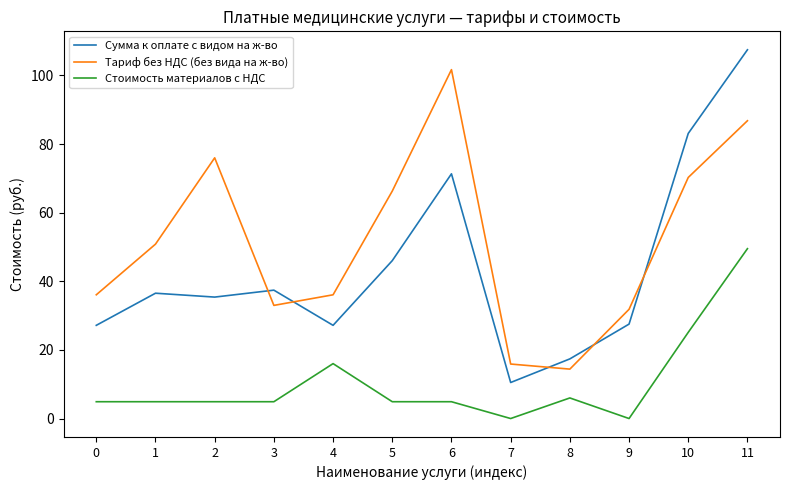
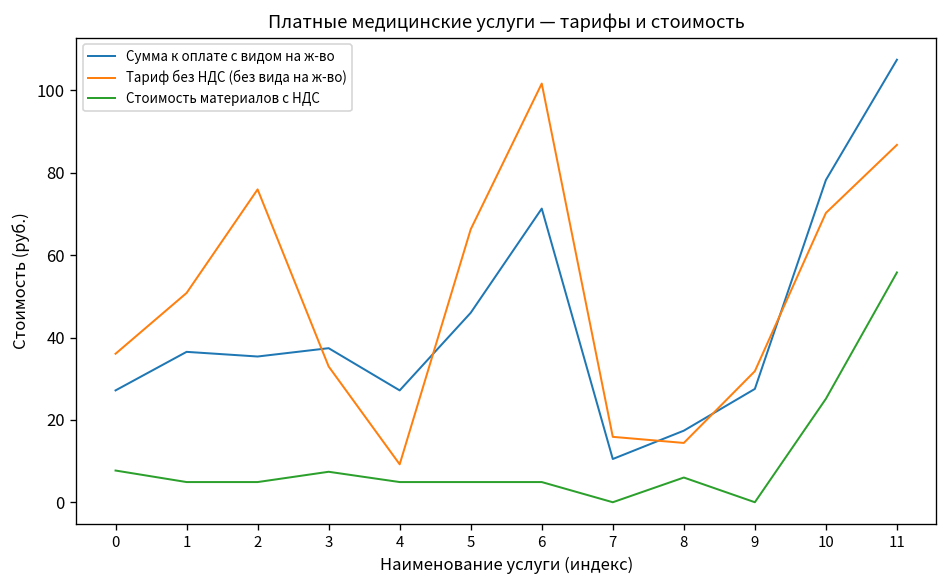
Стоимость материалов с НДС, 0: 5 -> 8
Стоимость материалов с НДС, 3: 5 -> 7
Тариф без НДС (без вида на ж-во), 4: 36 -> 9
Стоимость материалов с НДС, 4: 16 -> 5
Сумма к оплате с видом на ж-во, 10: 83 -> 78
Стоимость материалов с НДС, 11: 50 -> 56
